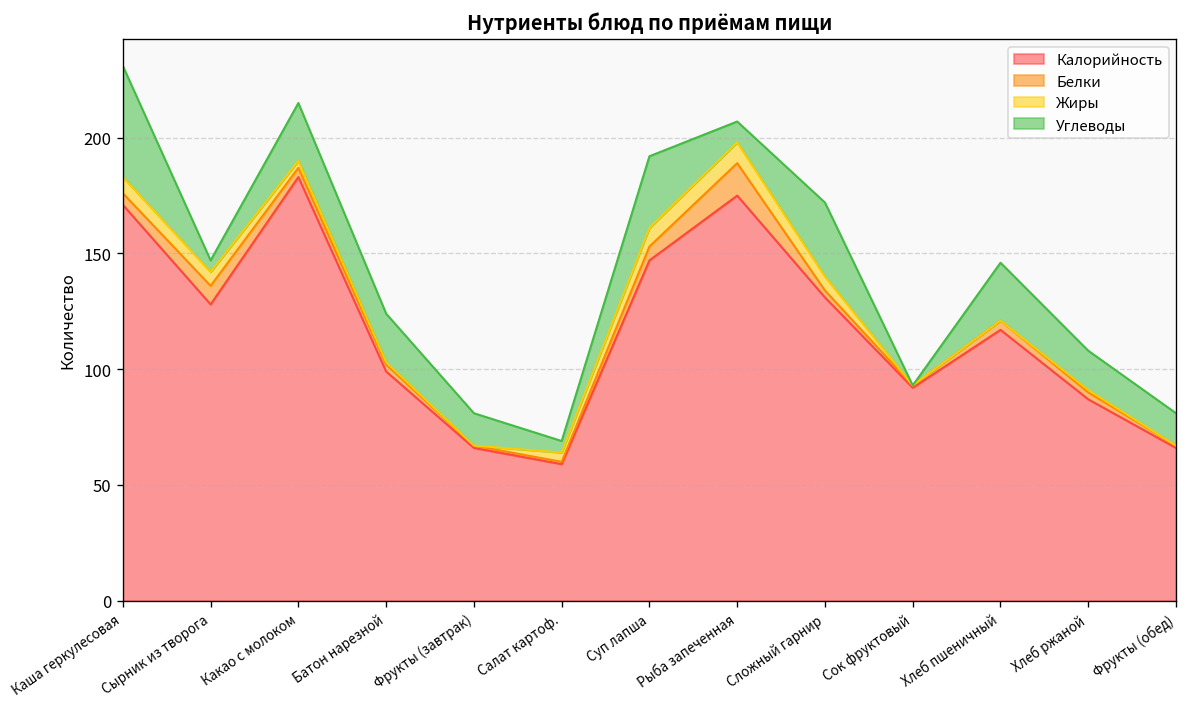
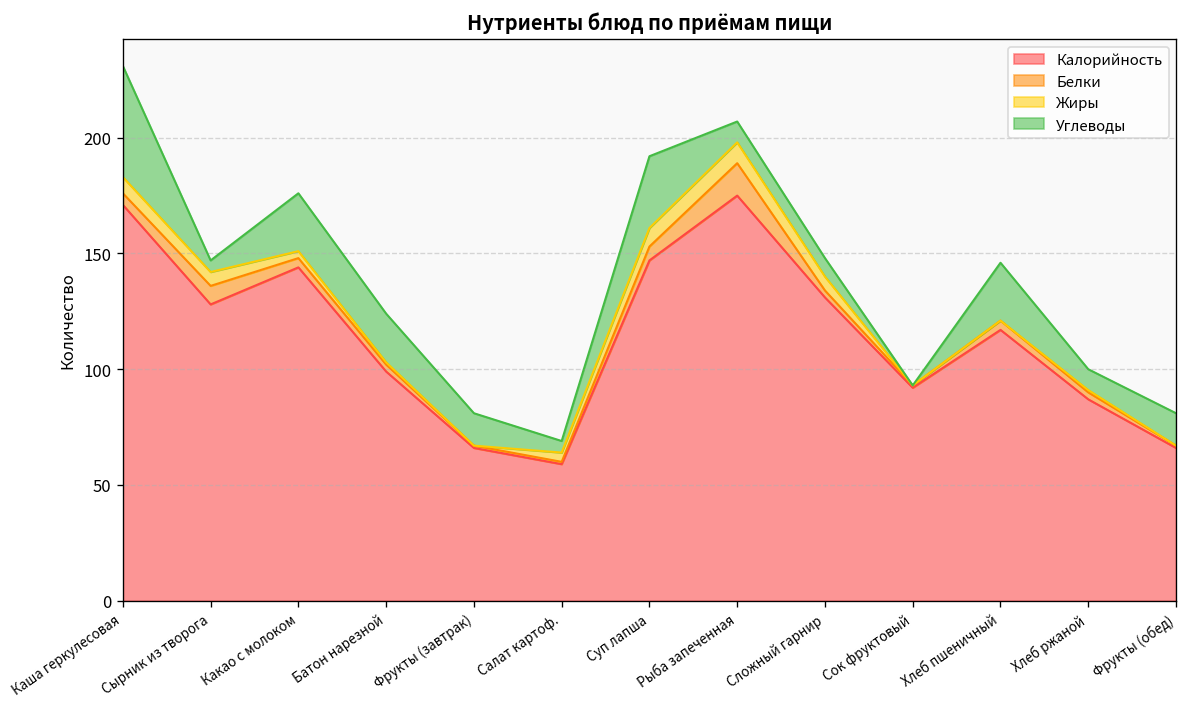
Калорийность, Какао с молоком: 183 -> 144
Углеводы, Сложный гарнир: 32 -> 8
Углеводы, Хлеб ржаной: 17 -> 9
